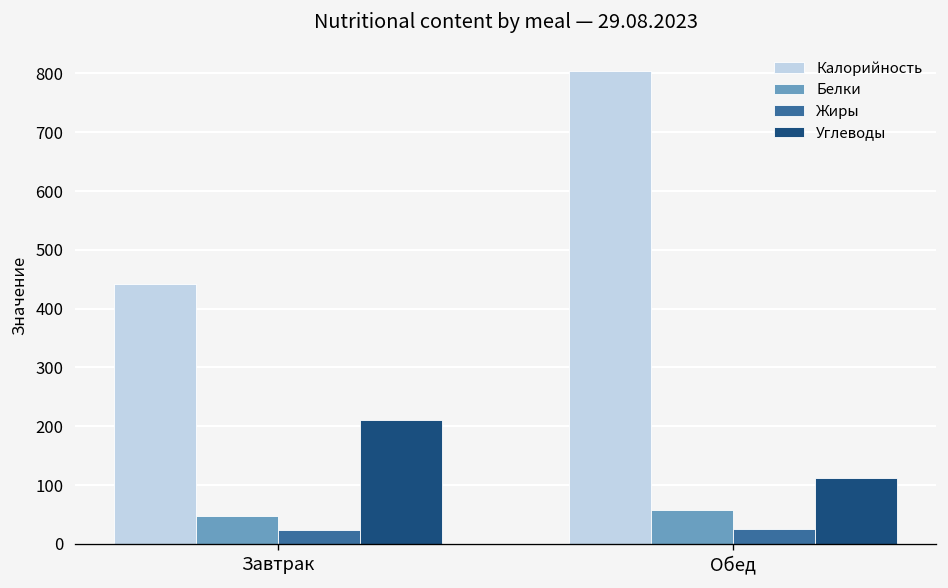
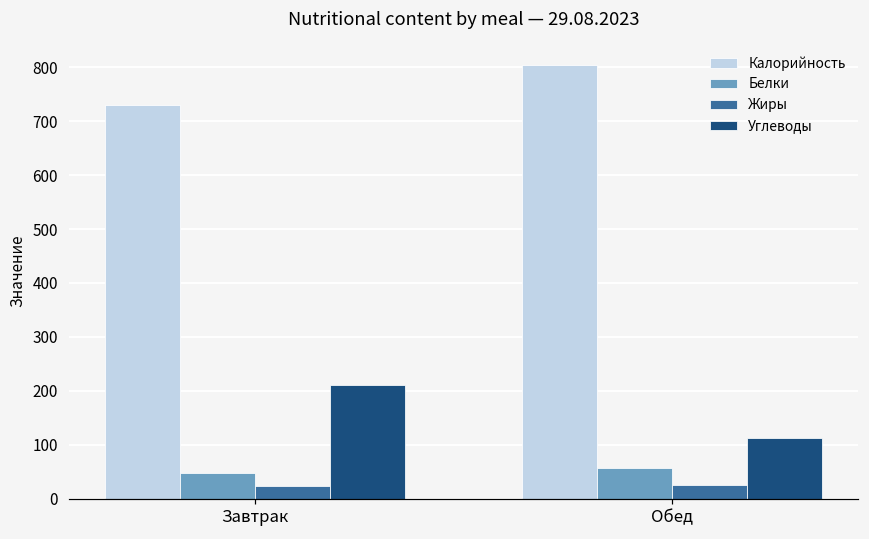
Калорийность, Завтрак: 440 -> 730
